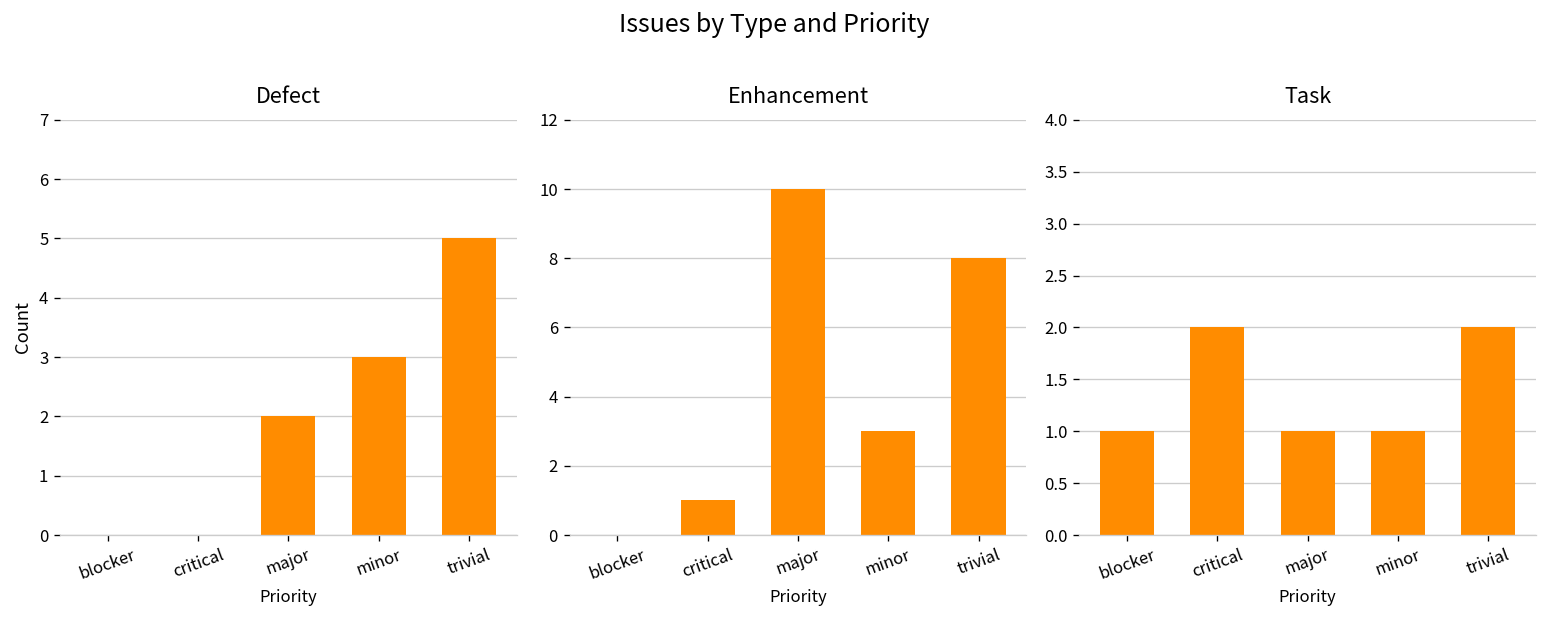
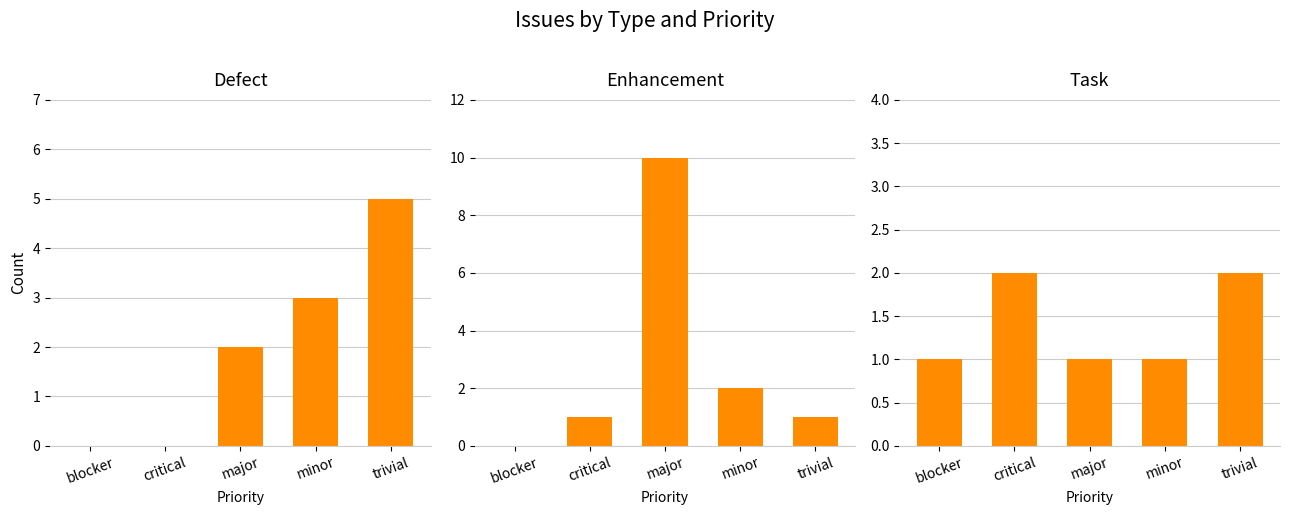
Enhancement, minor: 3 -> 2
Enhancement, trivial: 8 -> 1
